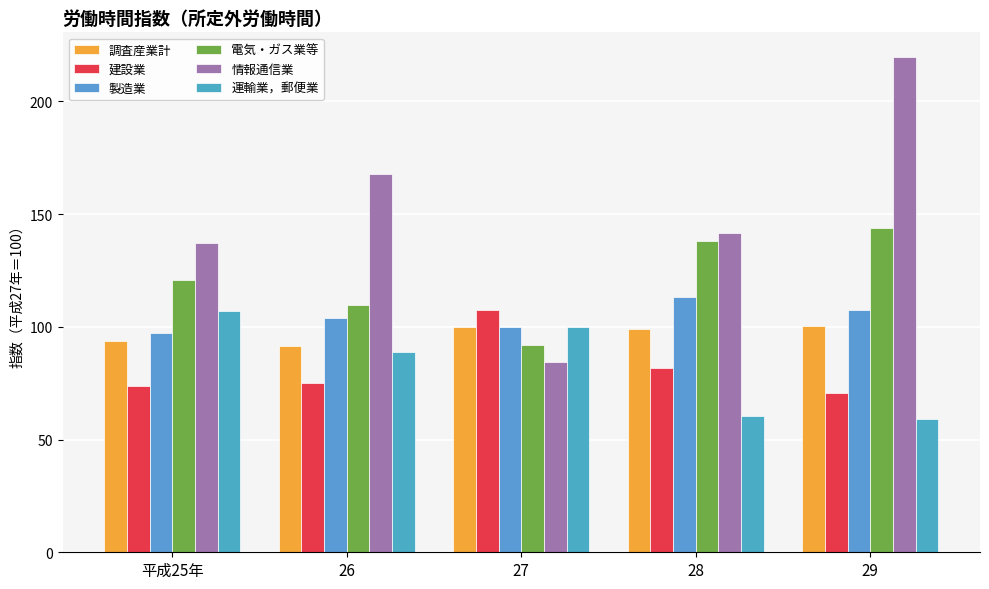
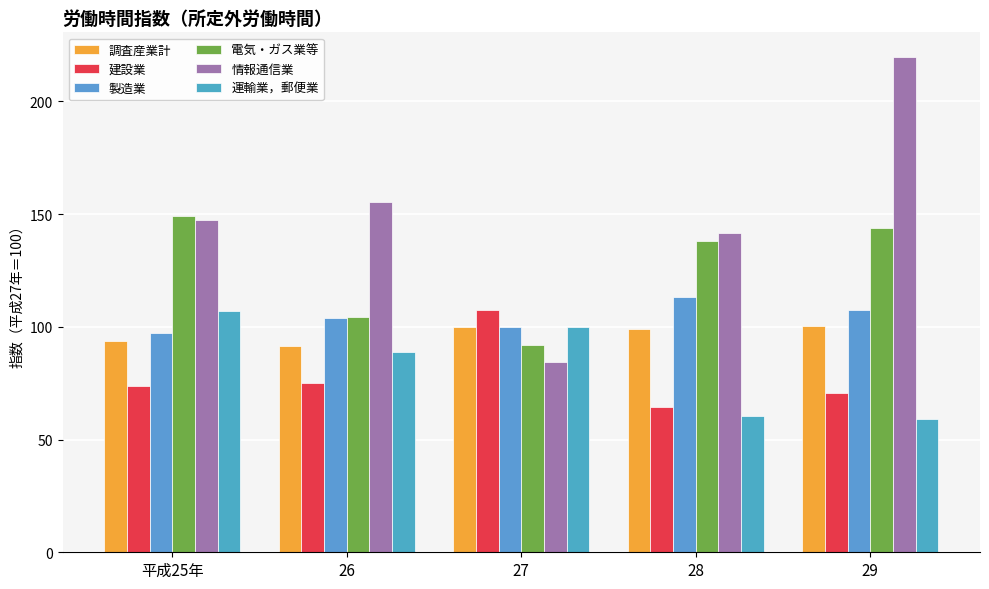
電気・ガス業等, 平成25年: 121 -> 149
情報通信業, 平成25年: 137 -> 147
電気・ガス業等, 26: 110 -> 104
情報通信業, 26: 168 -> 155
建設業, 28: 82 -> 65
